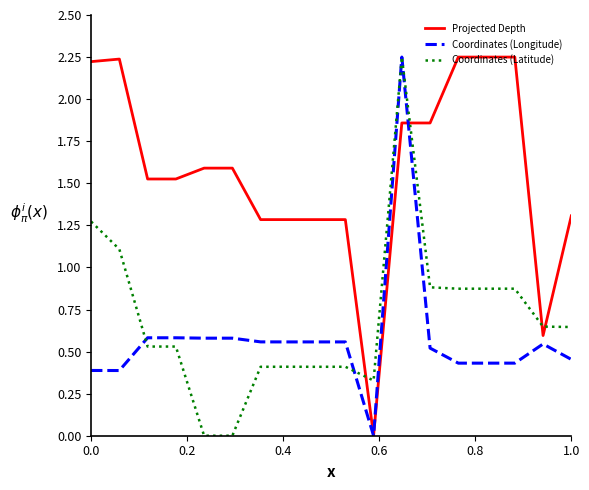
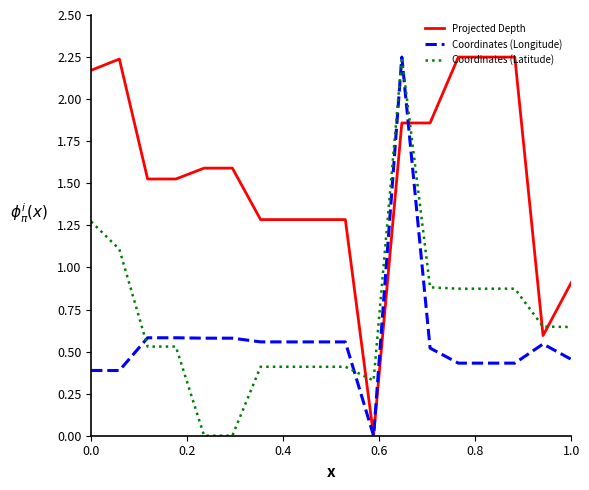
Projected Depth, 0.0: 2.22 -> 2.17
Projected Depth, 1.0: 1.31 -> 0.91
